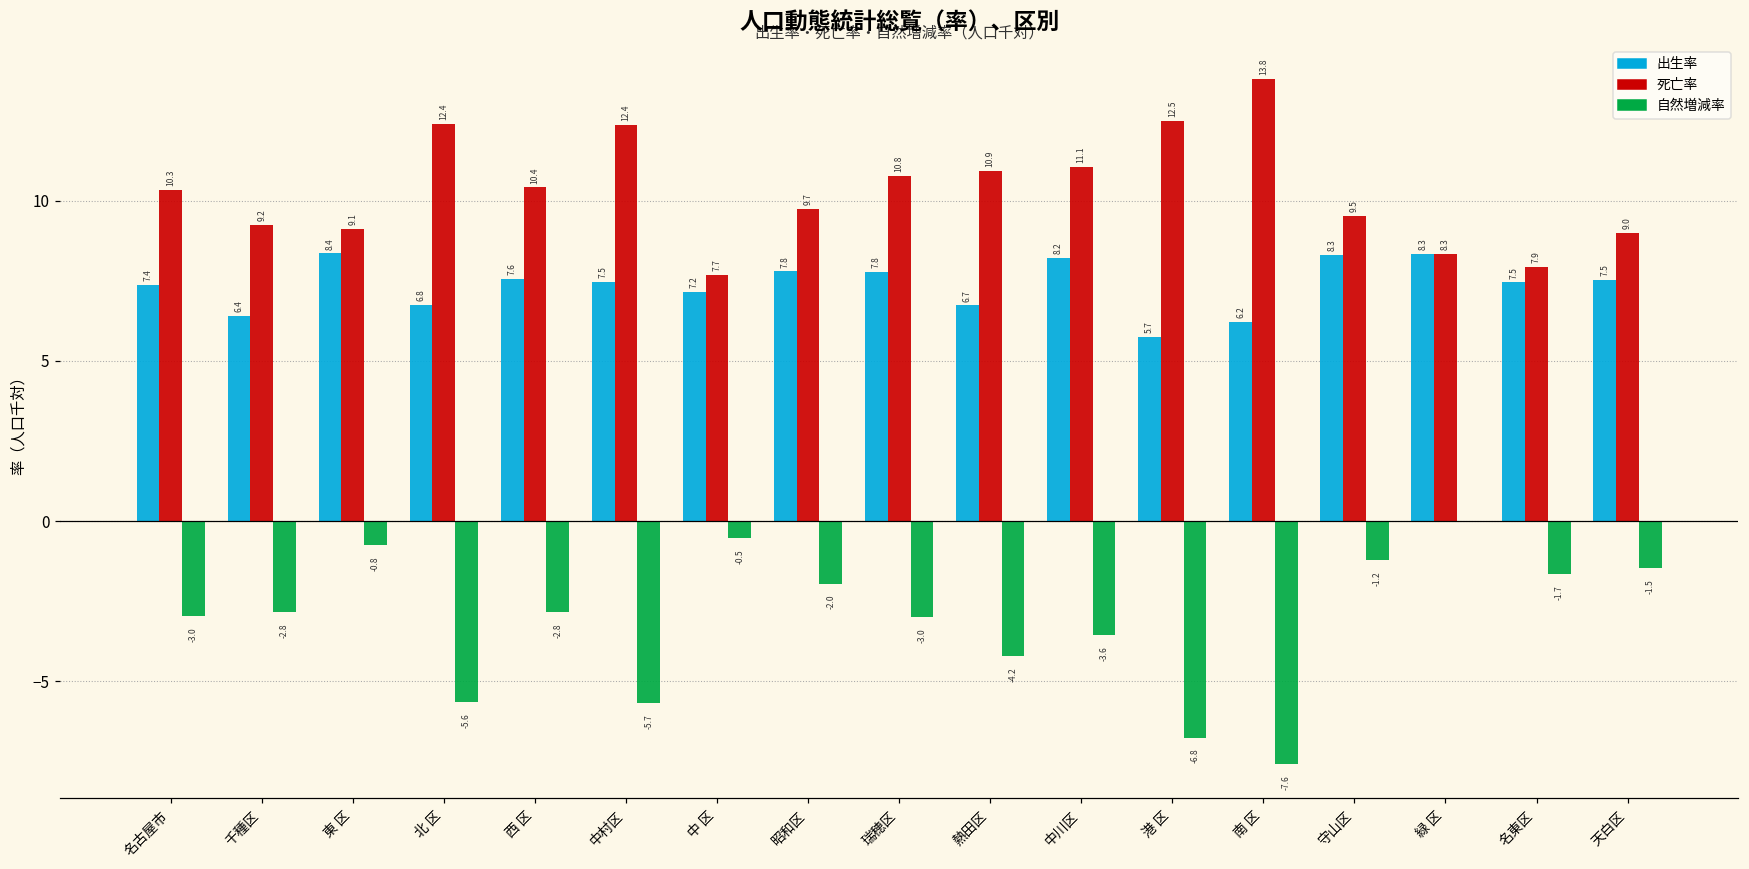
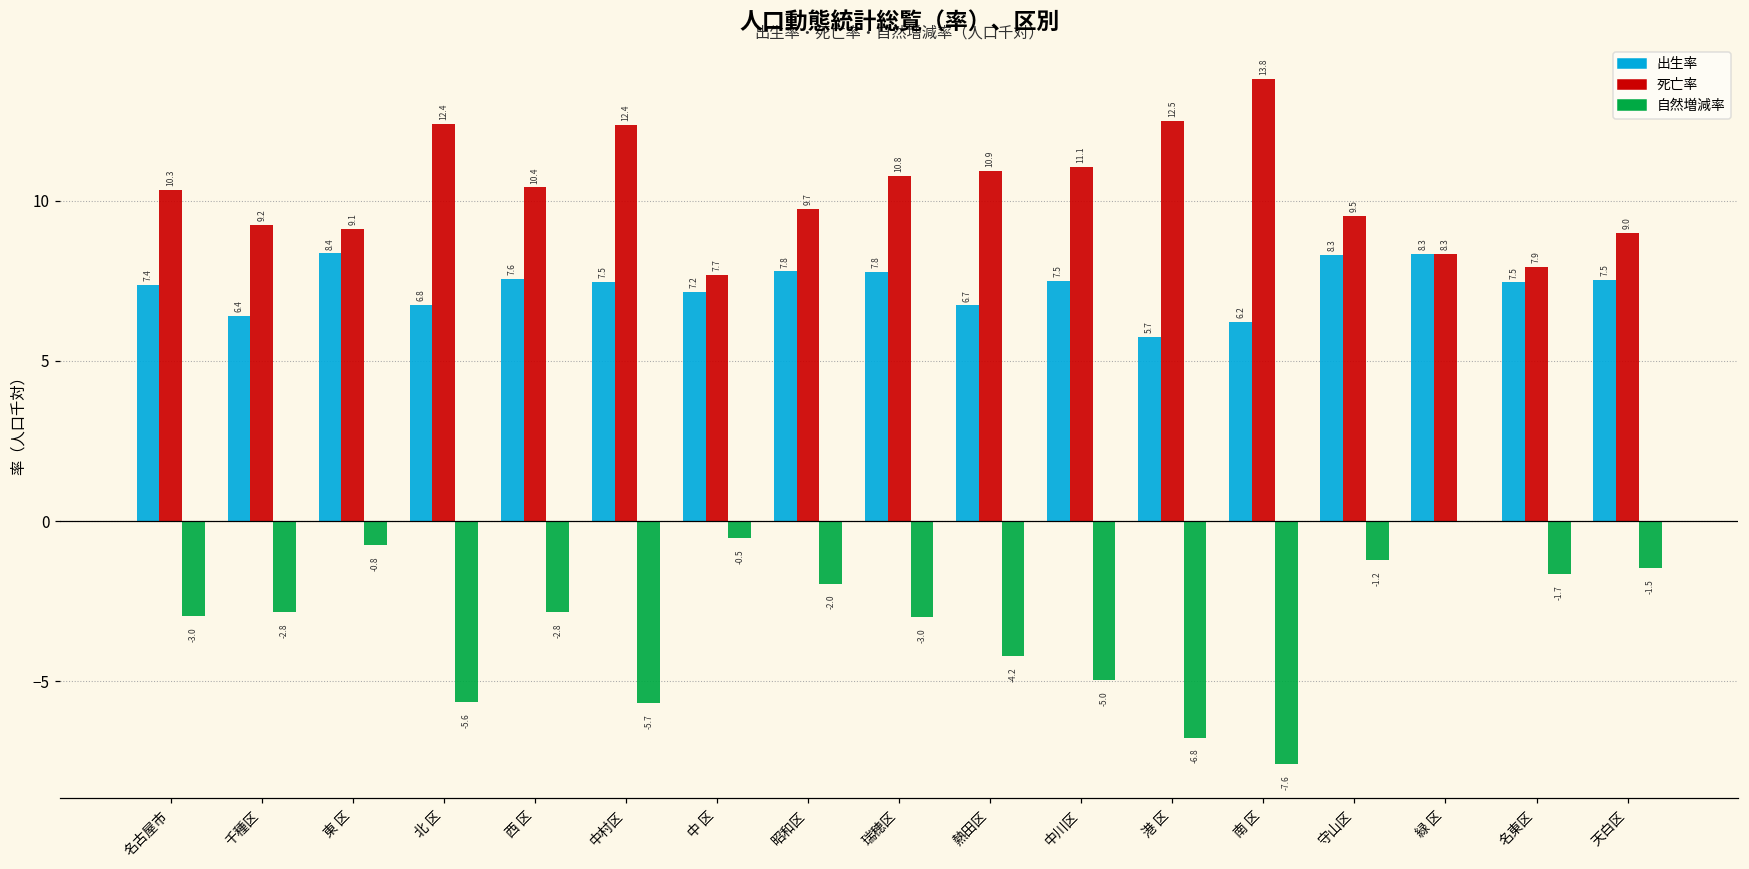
出生率, 中川区: 8.2 -> 7.5
自然増減率, 中川区: -3.6 -> -5.0
